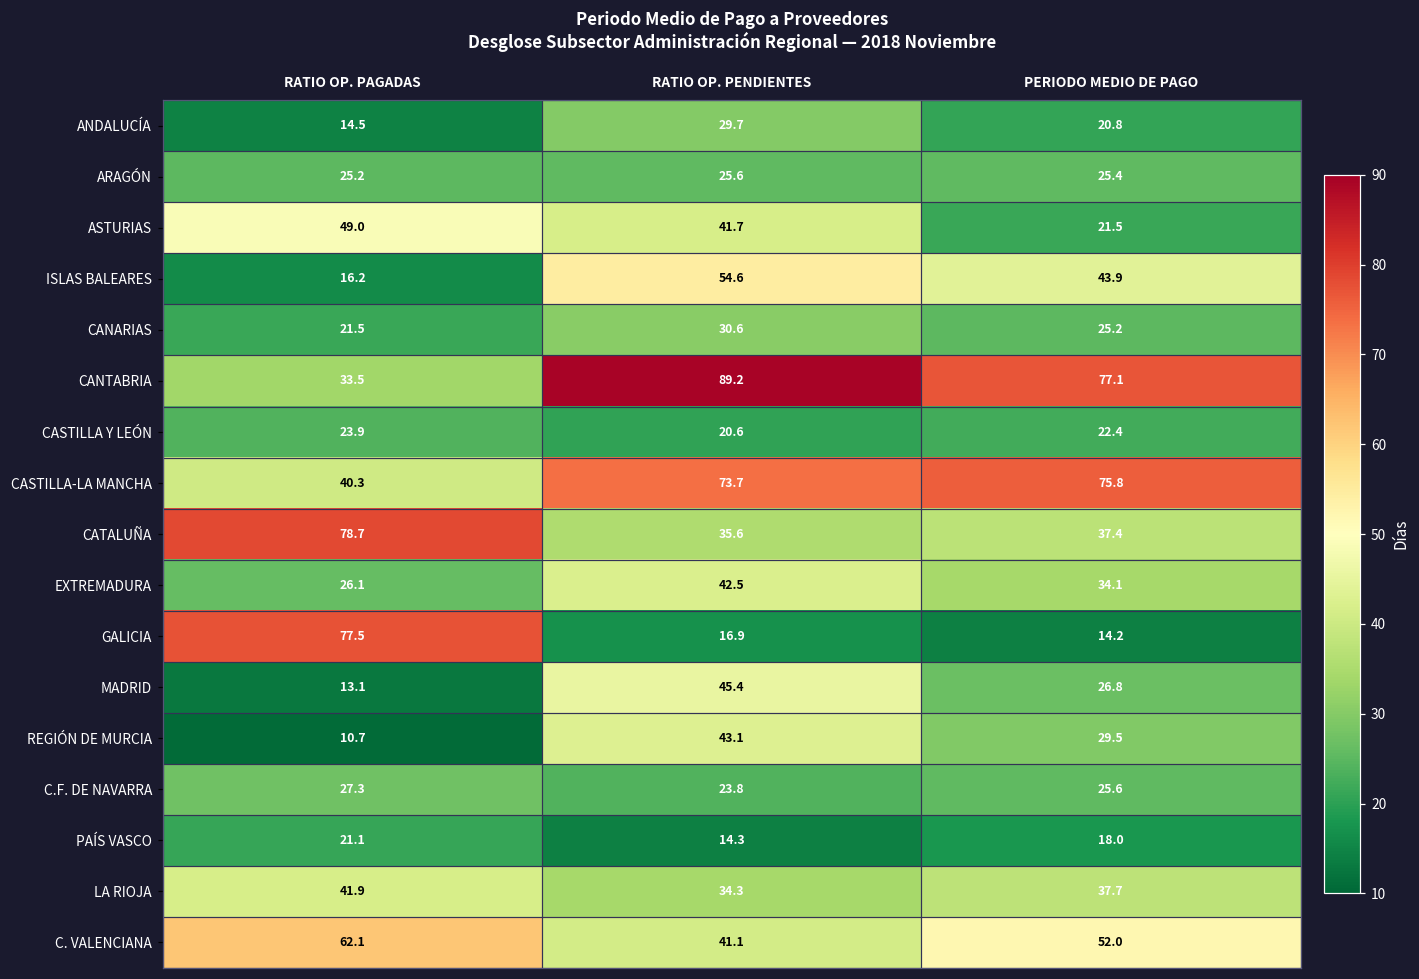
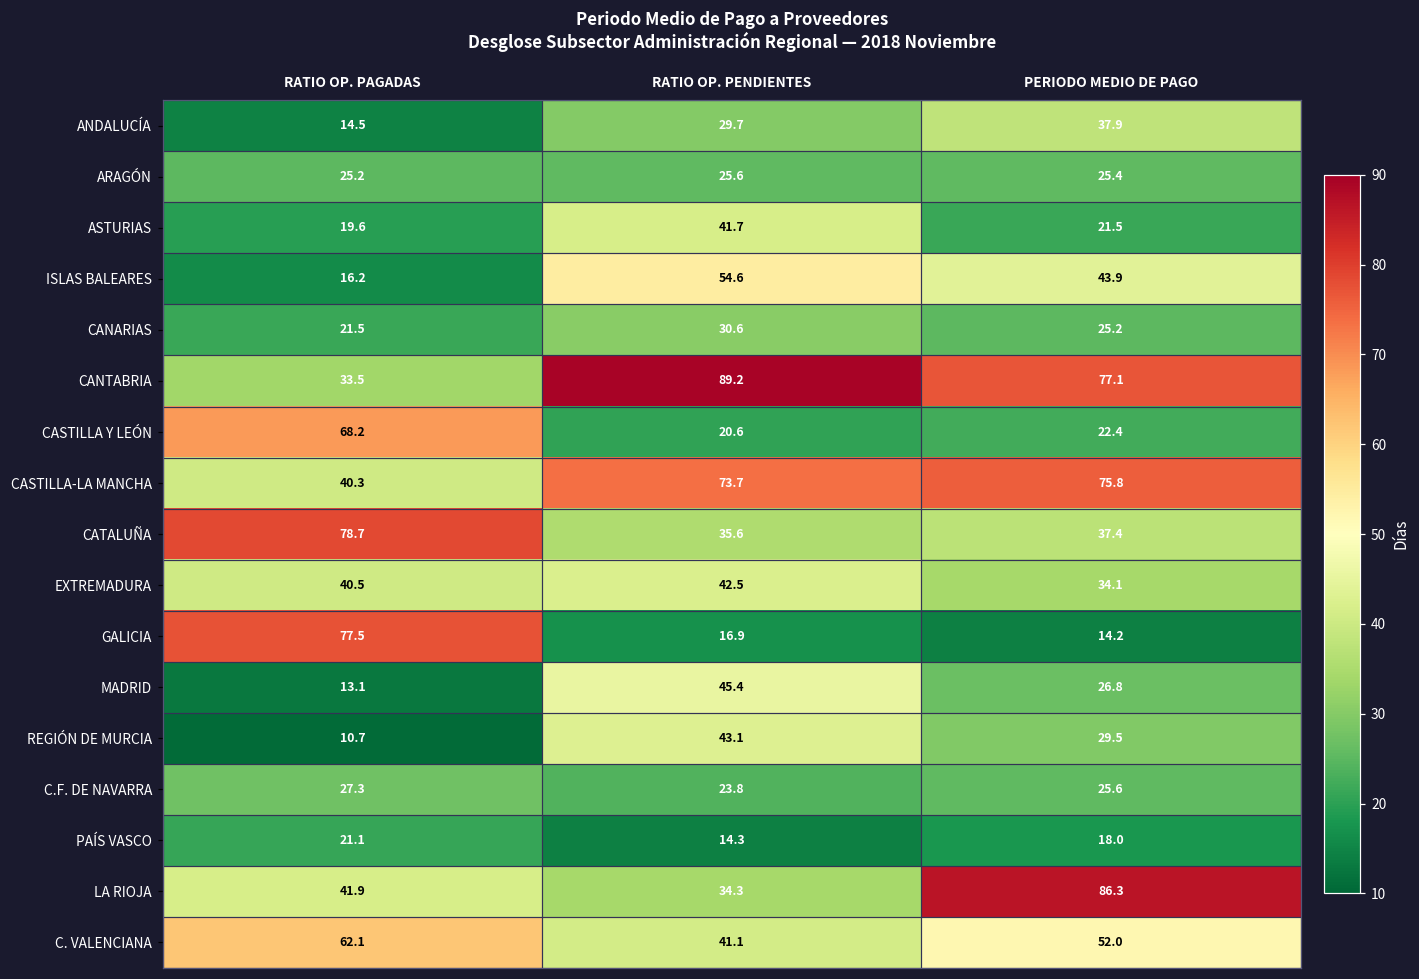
ANDALUCÍA, PERIODO MEDIO DE PAGO: 20.8 -> 37.9
ASTURIAS, RATIO OP. PAGADAS: 49.0 -> 19.6
CASTILLA Y LEÓN, RATIO OP. PAGADAS: 23.9 -> 68.2
EXTREMADURA, RATIO OP. PAGADAS: 26.1 -> 40.5
LA RIOJA, PERIODO MEDIO DE PAGO: 37.7 -> 86.3
